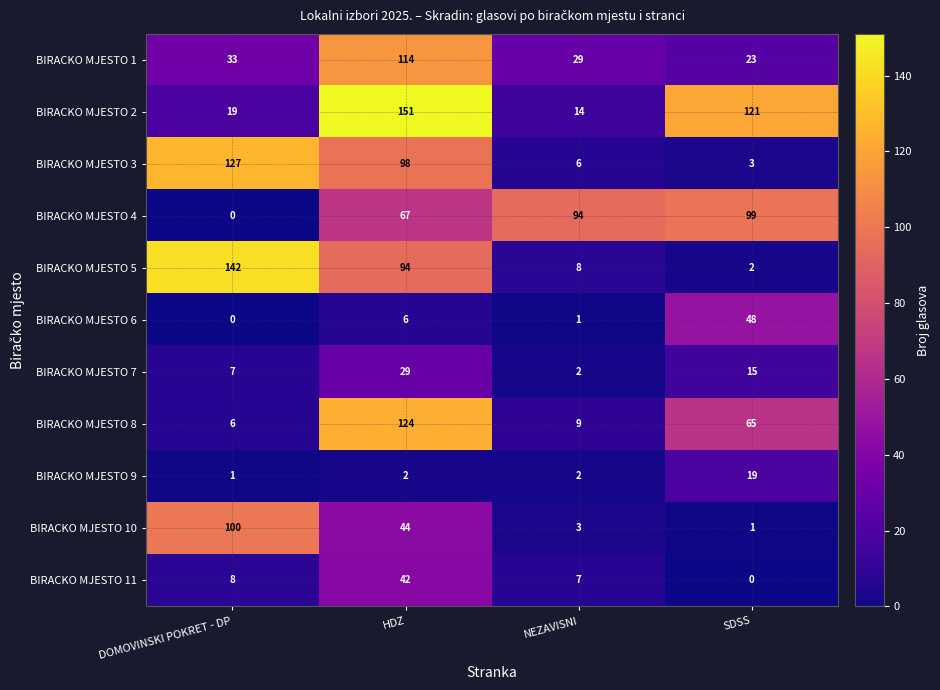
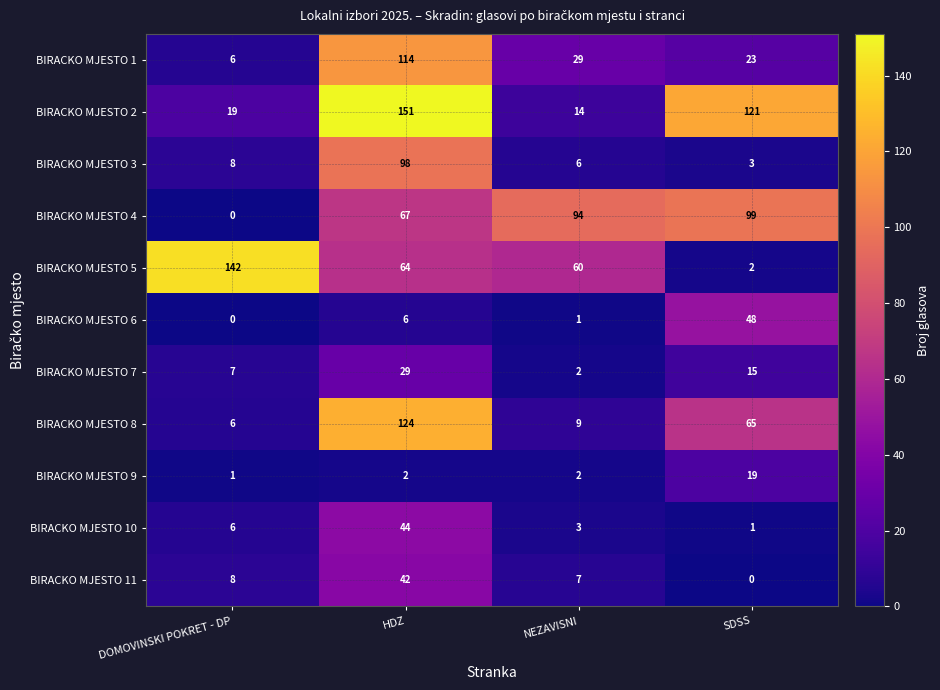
BIRACKO MJESTO 1, DOMOVINSKI POKRET - DP: 33 -> 6
BIRACKO MJESTO 3, DOMOVINSKI POKRET - DP: 127 -> 8
BIRACKO MJESTO 5, HDZ: 94 -> 64
BIRACKO MJESTO 5, NEZAVISNI: 8 -> 60
BIRACKO MJESTO 10, DOMOVINSKI POKRET - DP: 100 -> 6
